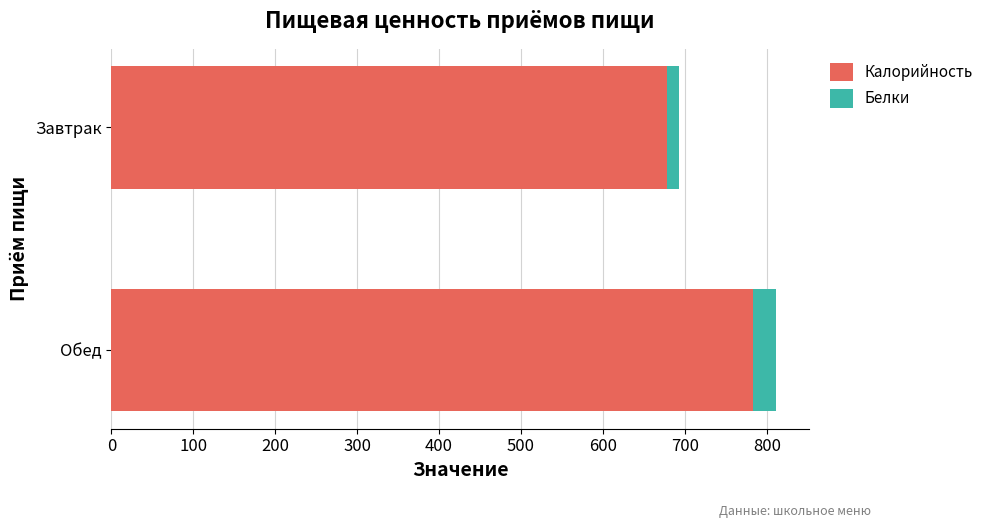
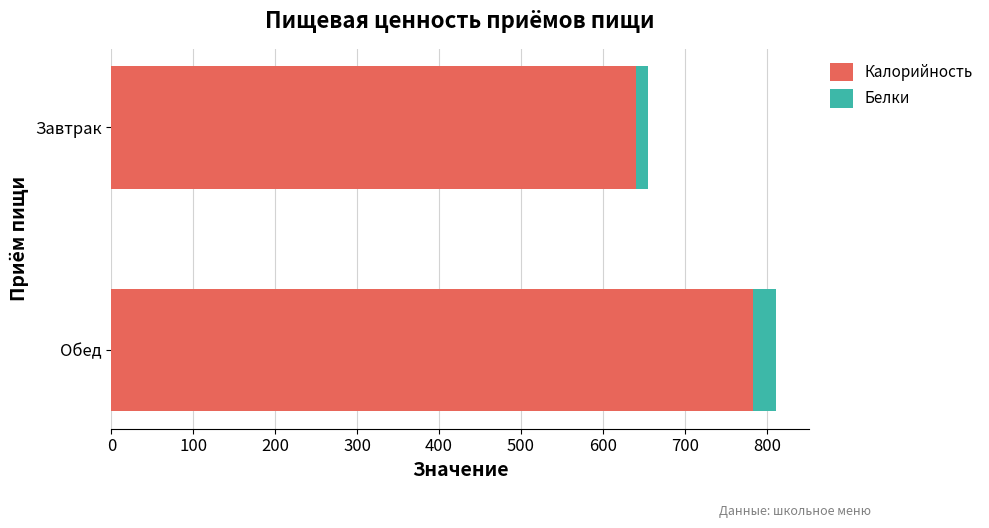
Калорийность, Завтрак: 680 -> 640
